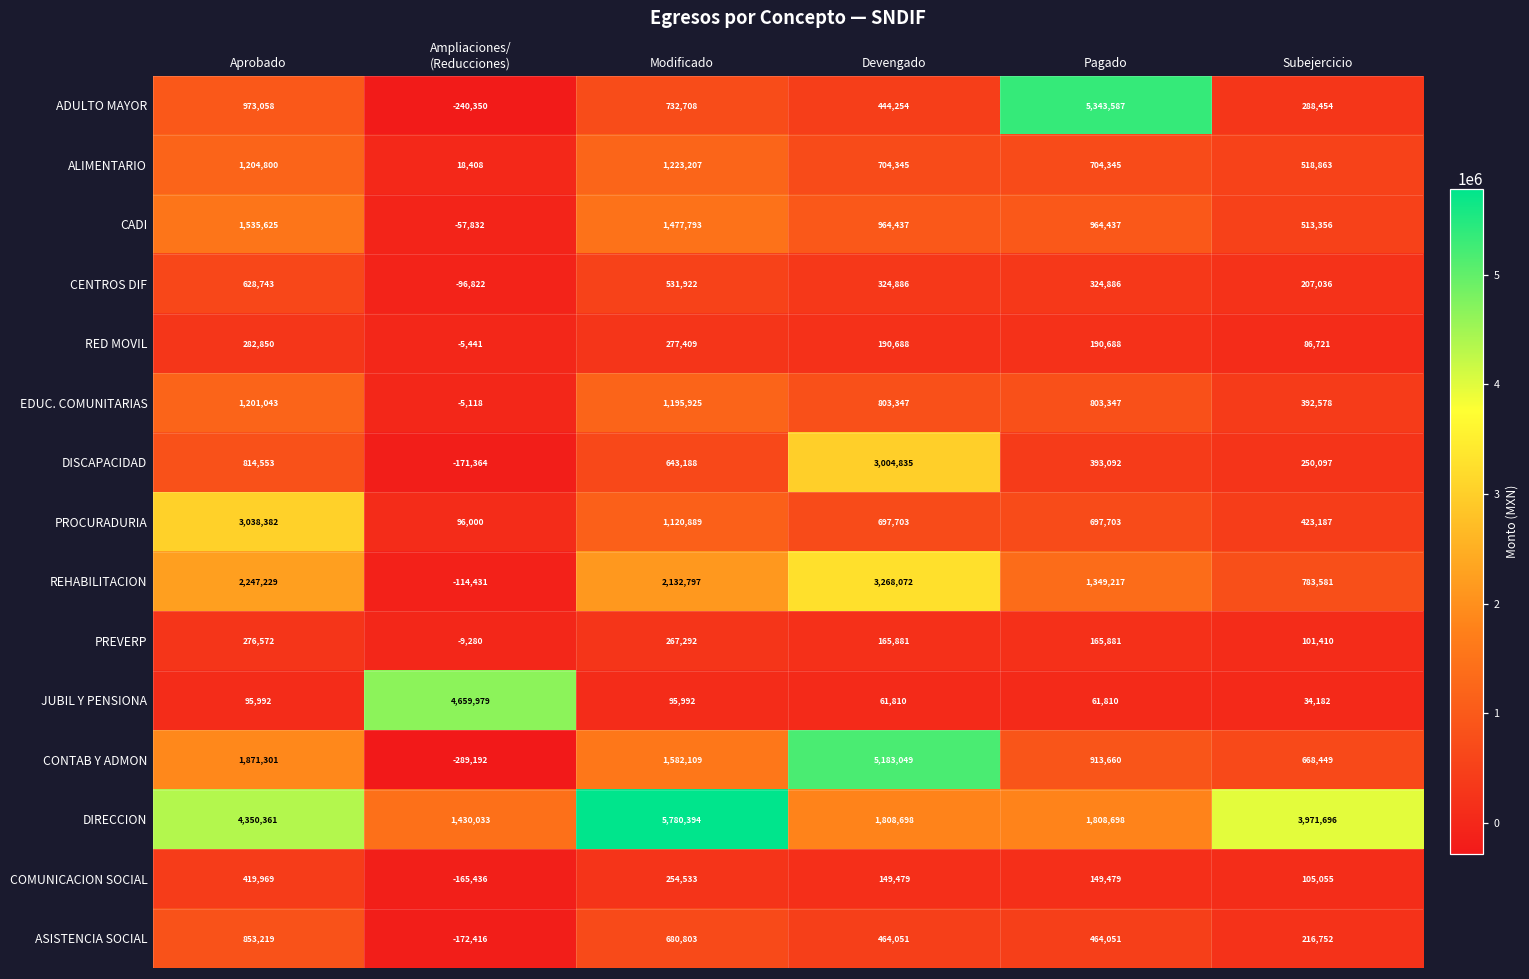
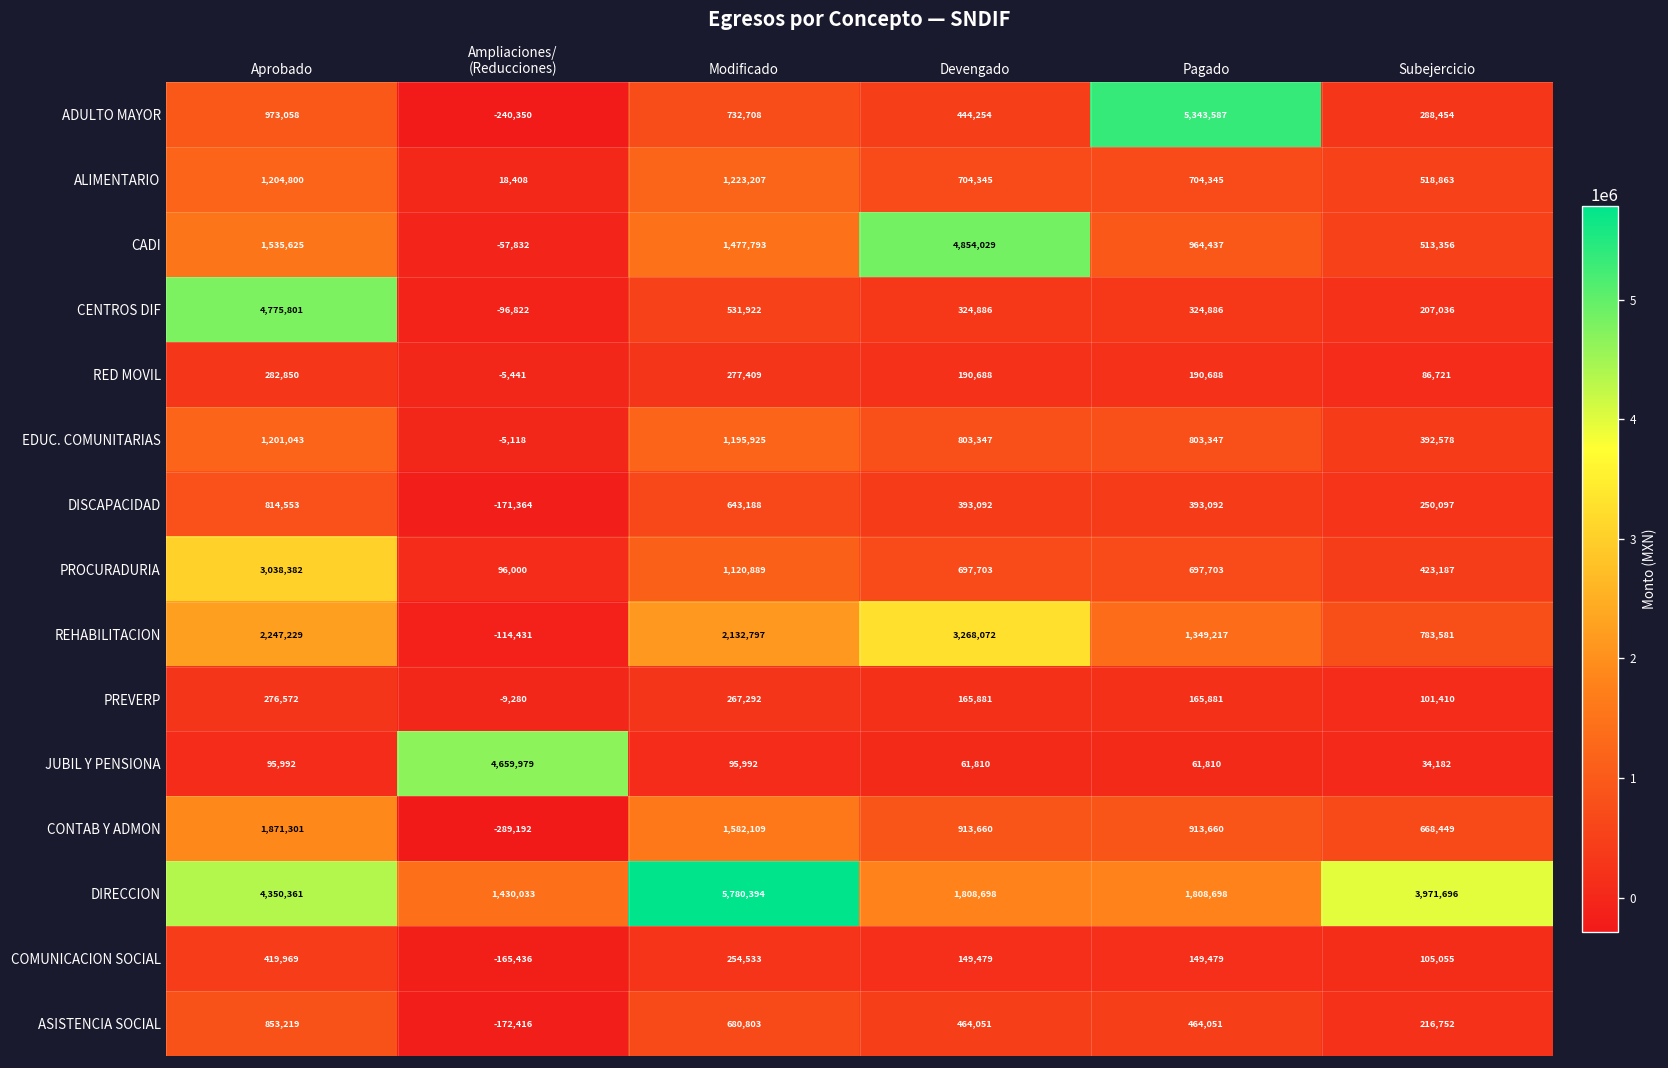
CADI, Devengado: 964,437 -> 4,854,029
CENTROS DIF, Aprobado: 628,743 -> 4,775,801
DISCAPACIDAD, Devengado: 3,004,835 -> 393,092
CONTAB Y ADMON, Devengado: 5,183,049 -> 913,660
